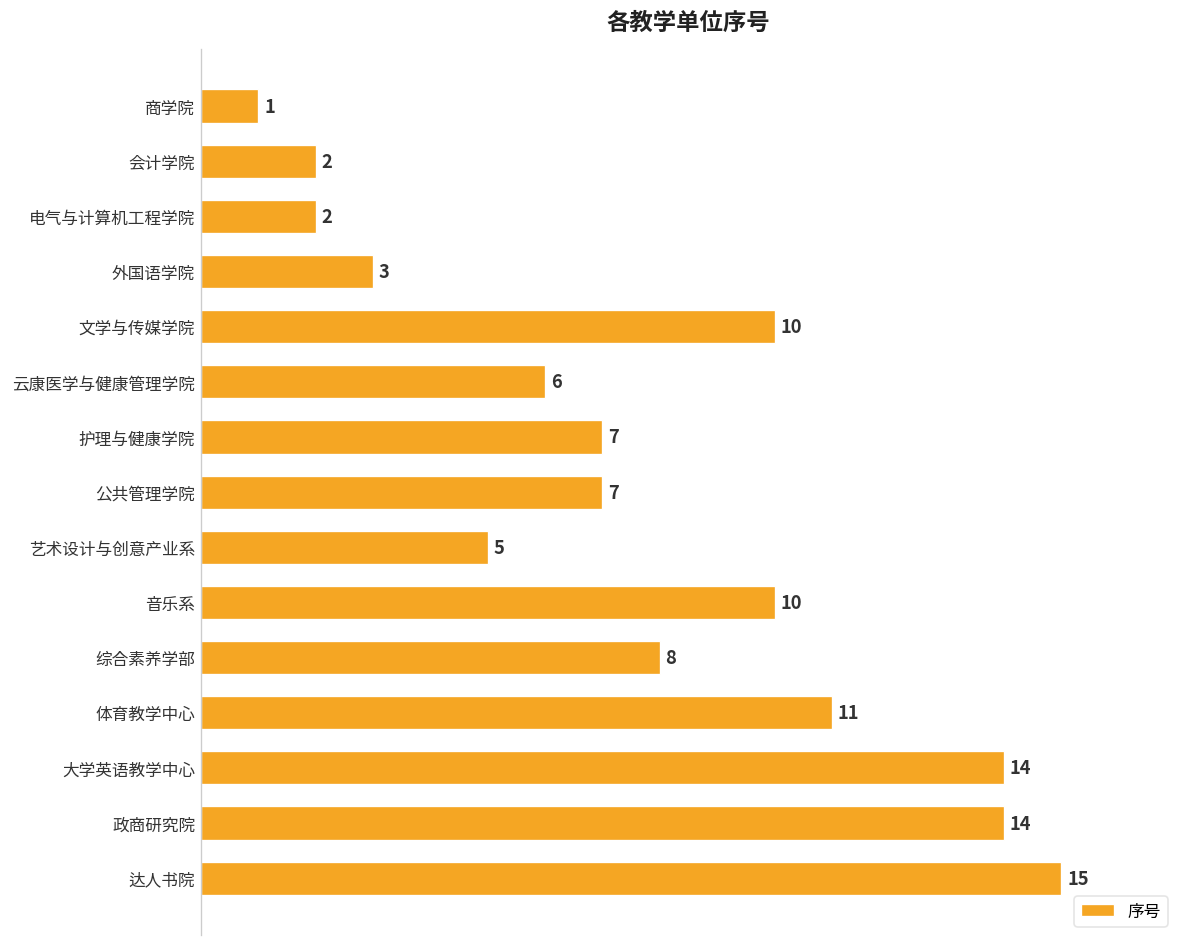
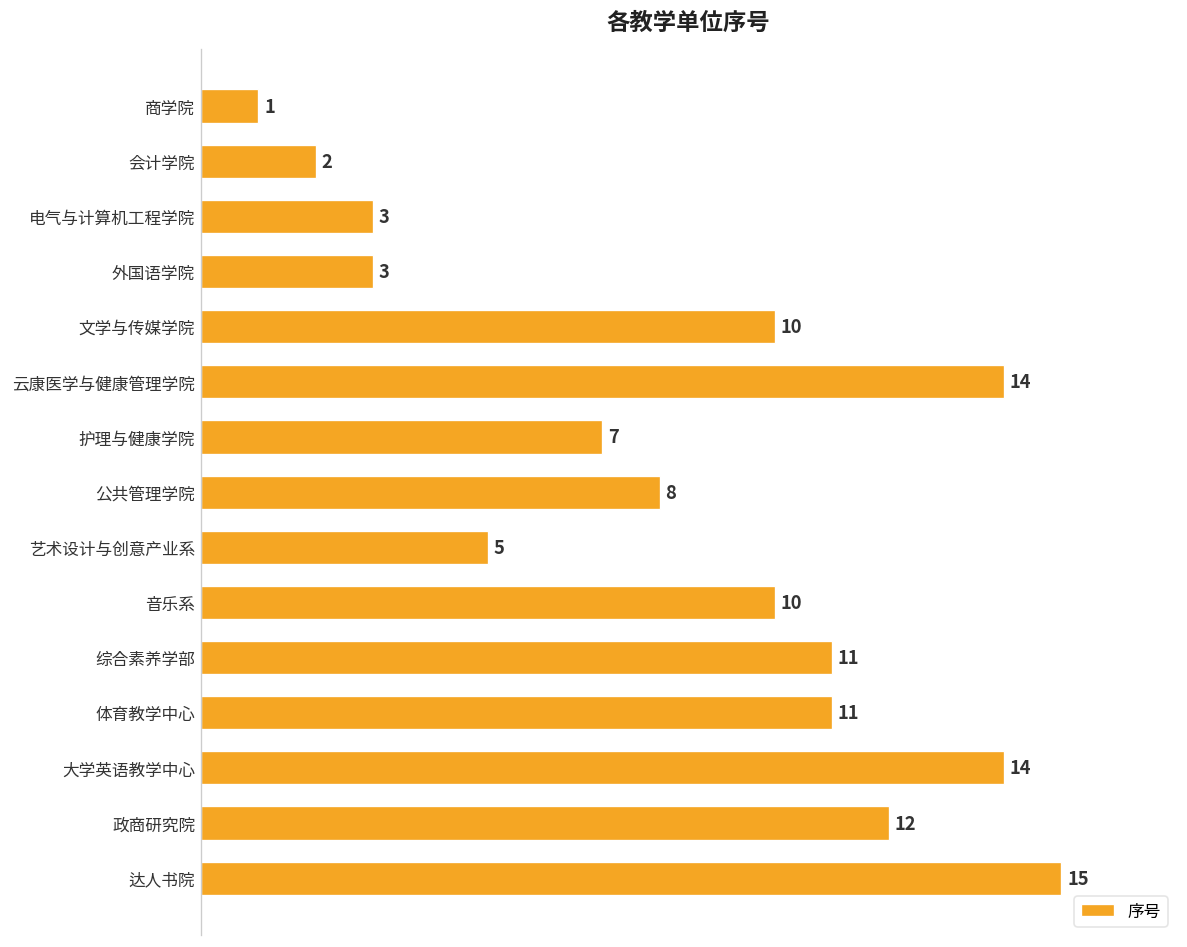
电气与计算机工程学院: 2 -> 3
云康医学与健康管理学院: 6 -> 14
公共管理学院: 7 -> 8
综合素养学部: 8 -> 11
政商研究院: 14 -> 12
